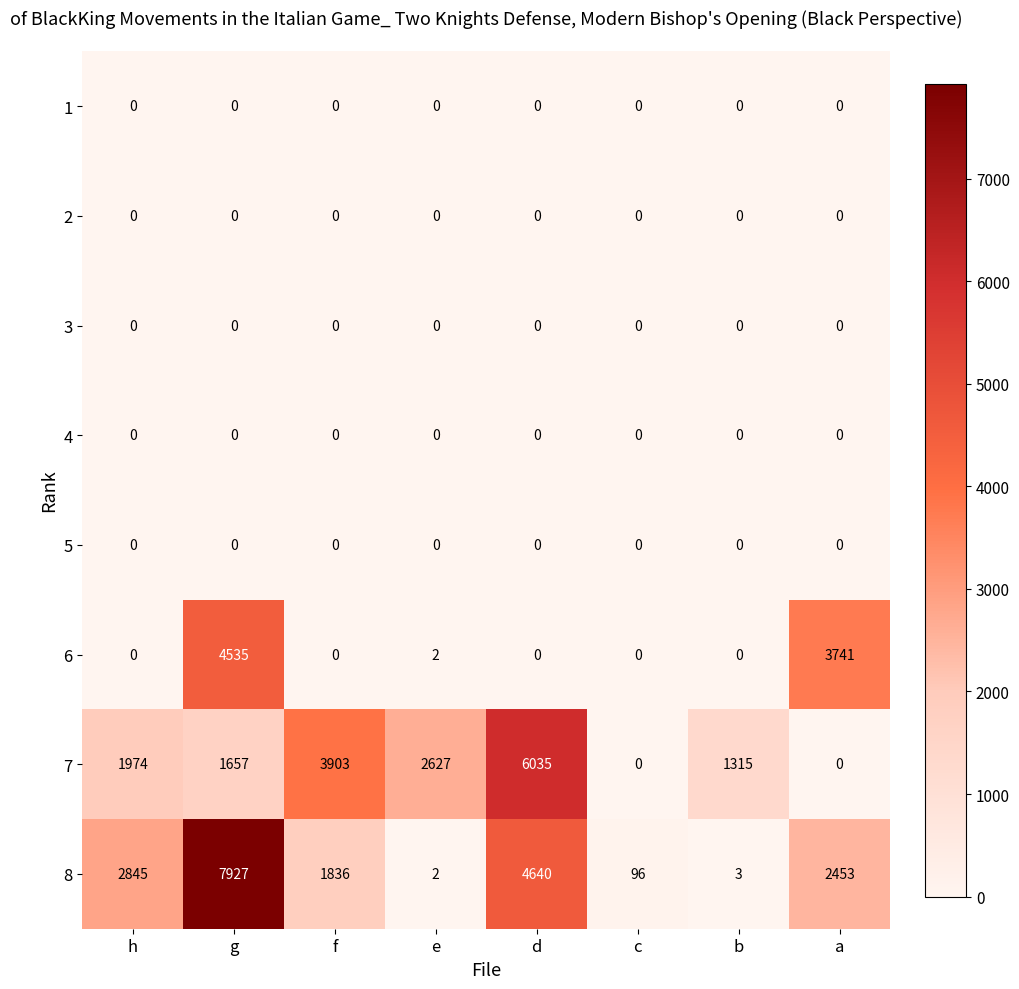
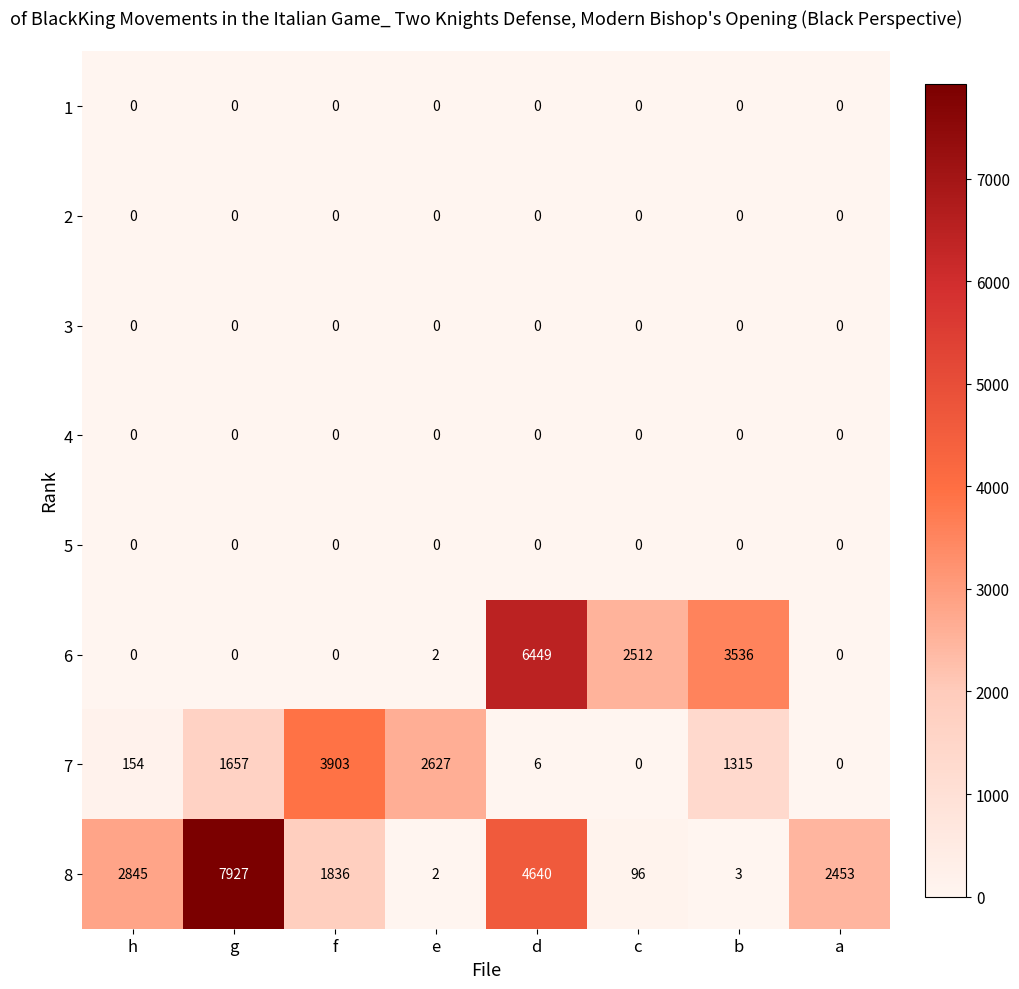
6, g: 4535 -> 0
6, d: 0 -> 6449
6, c: 0 -> 2512
6, b: 0 -> 3536
6, a: 3741 -> 0
7, h: 1974 -> 154
7, d: 6035 -> 6
